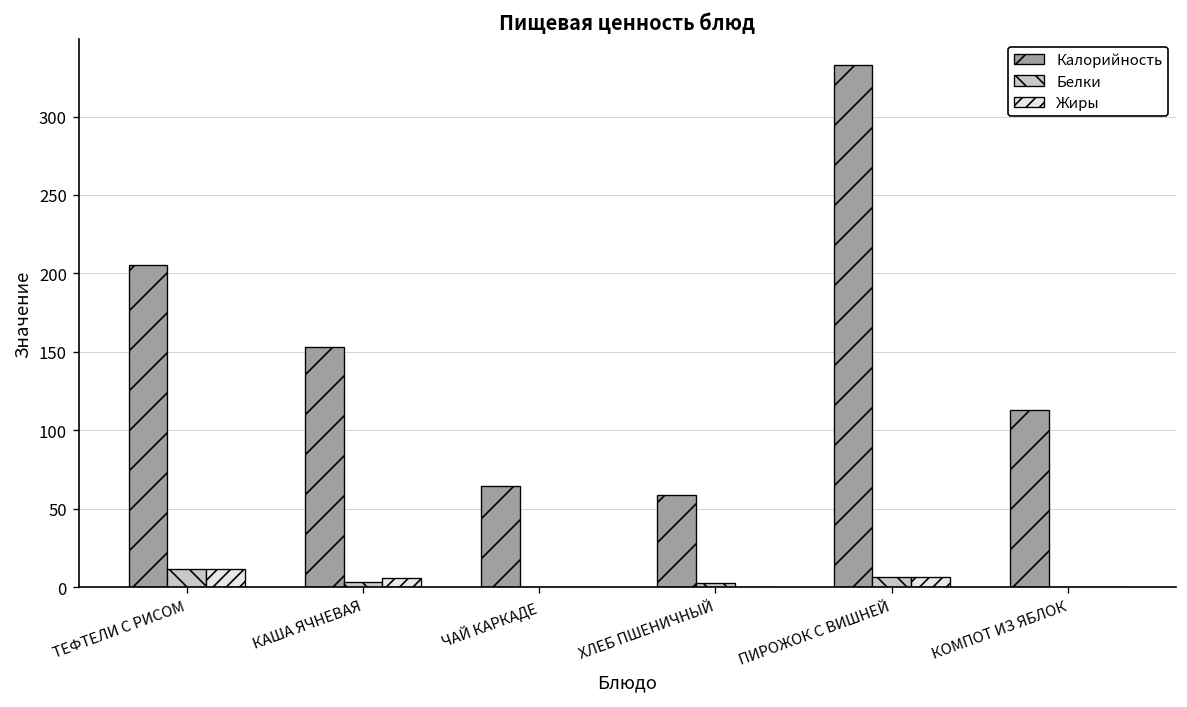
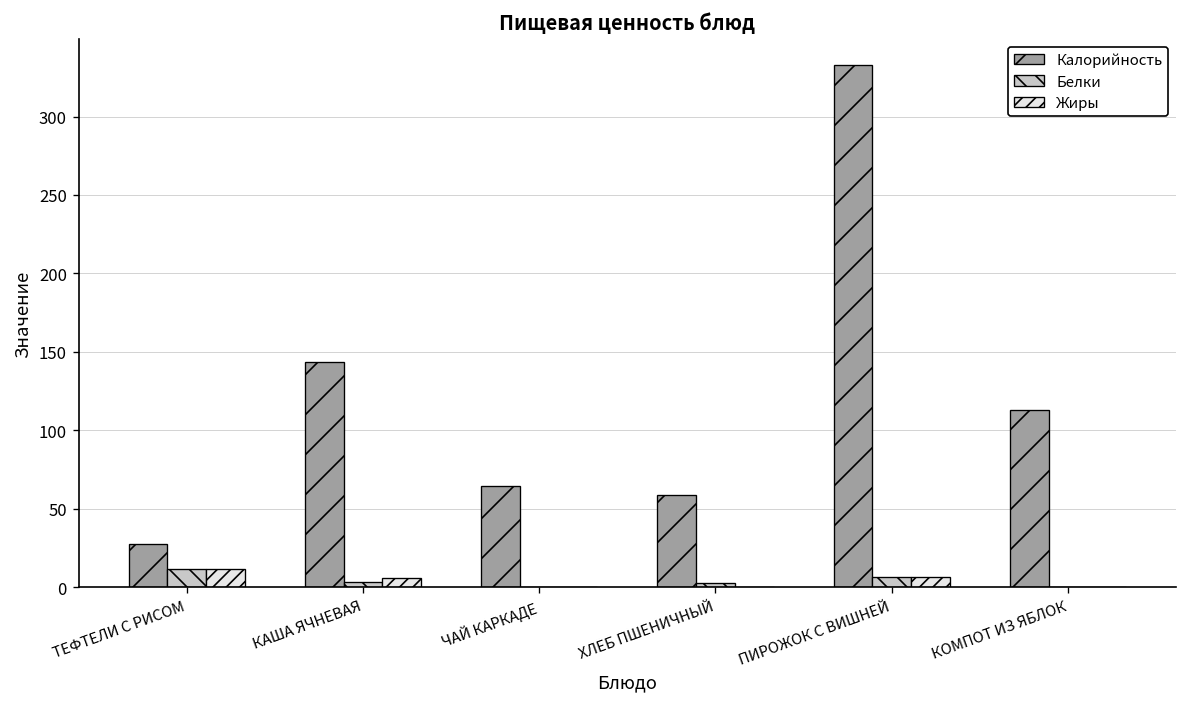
Калорийность, ТЕФТЕЛИ С РИСОМ: 206 -> 28
Калорийность, КАША ЯЧНЕВАЯ: 153 -> 144
